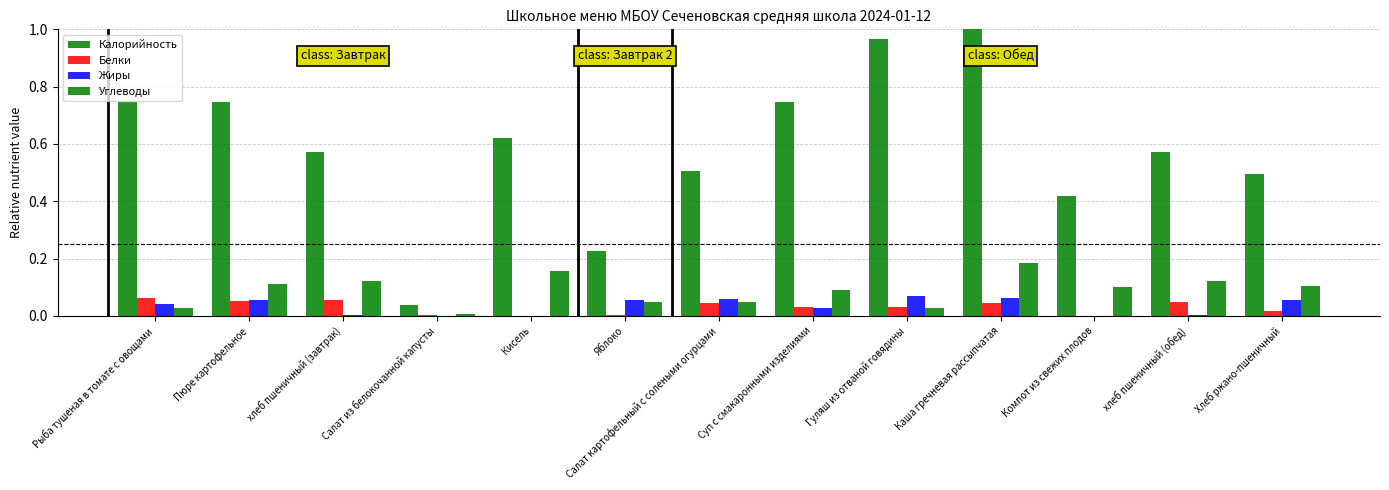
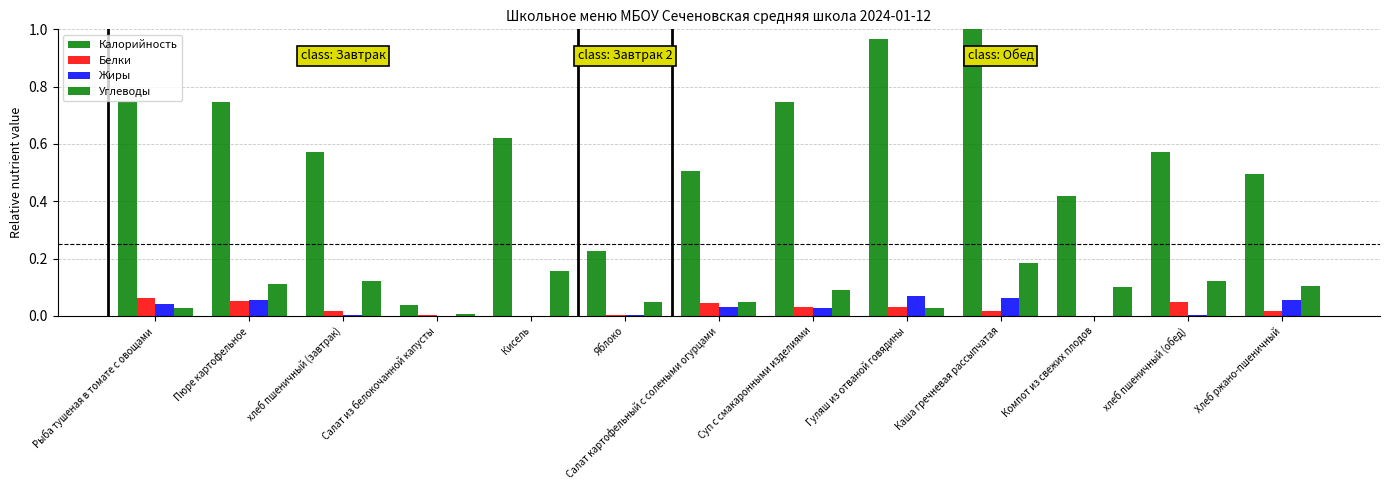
Белки, хлеб пшеничный (завтрак): 0.06 -> 0.02
Жиры, Яблоко: 0.06 -> 0.00
Жиры, Салат картофельный с солеными огурцами: 0.06 -> 0.03
Белки, Каша гречневая рассыпчатая: 0.05 -> 0.02
